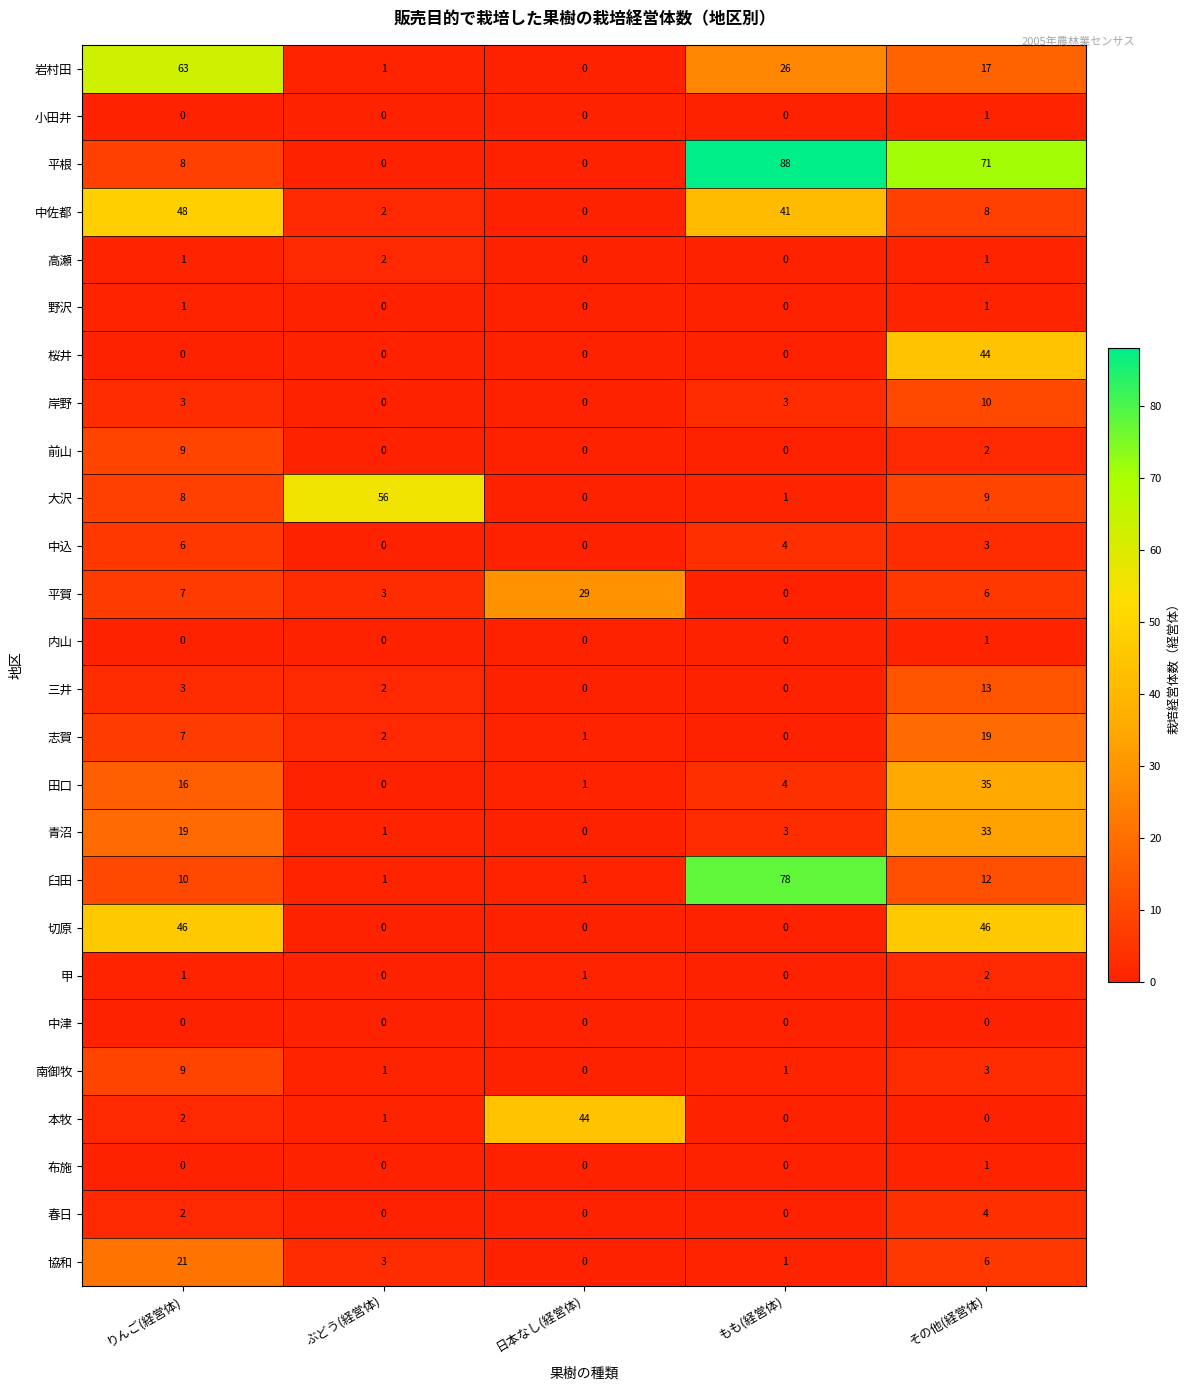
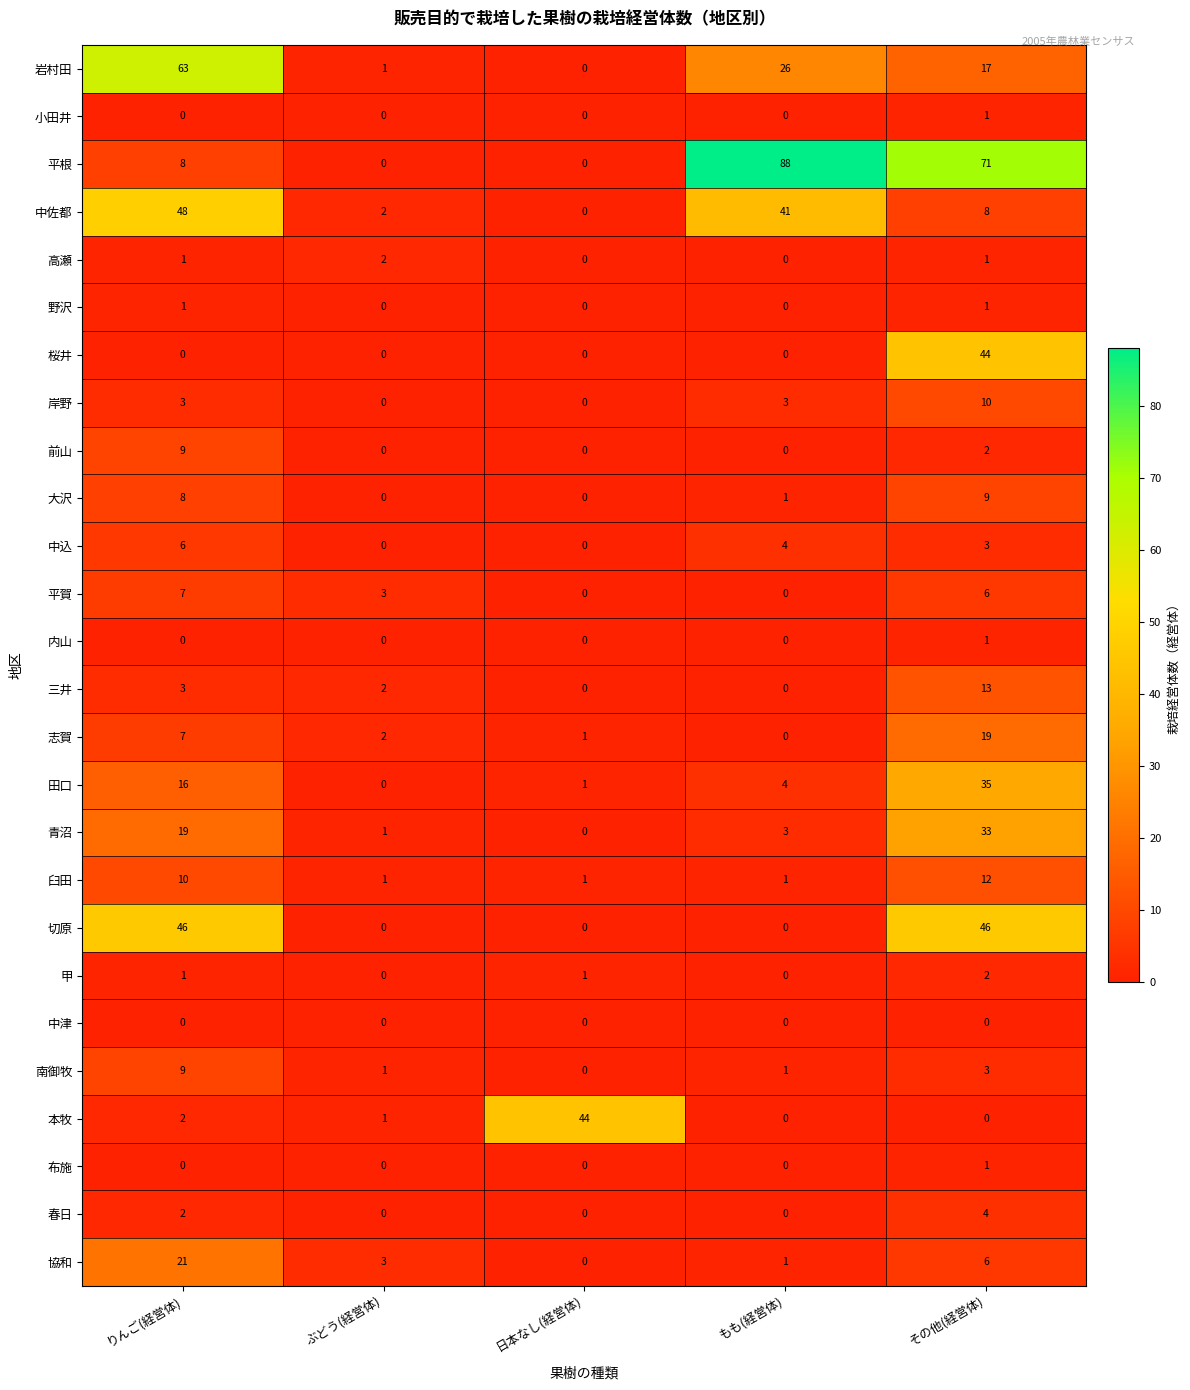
大沢, ぶどう(経営体): 56 -> 0
平賀, 日本なし(経営体): 29 -> 0
臼田, もも(経営体): 78 -> 1
